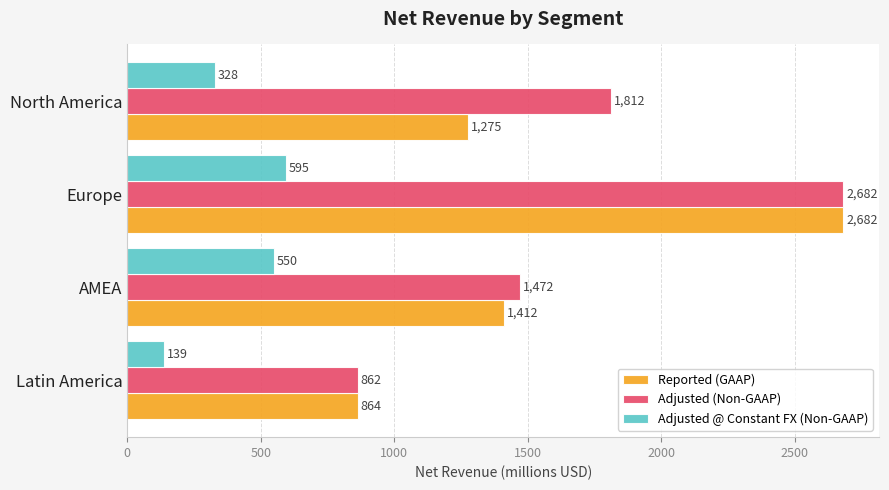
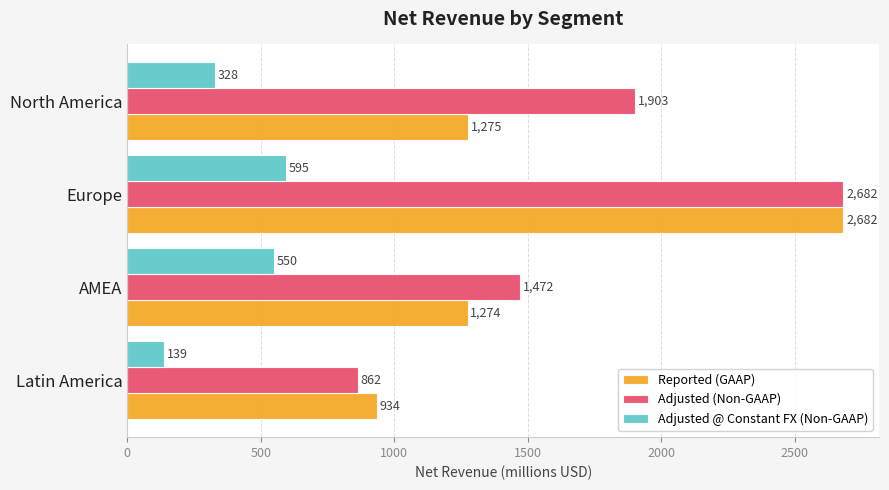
Adjusted (Non-GAAP), North America: 1,812 -> 1,903
Reported (GAAP), AMEA: 1,412 -> 1,274
Reported (GAAP), Latin America: 864 -> 934
